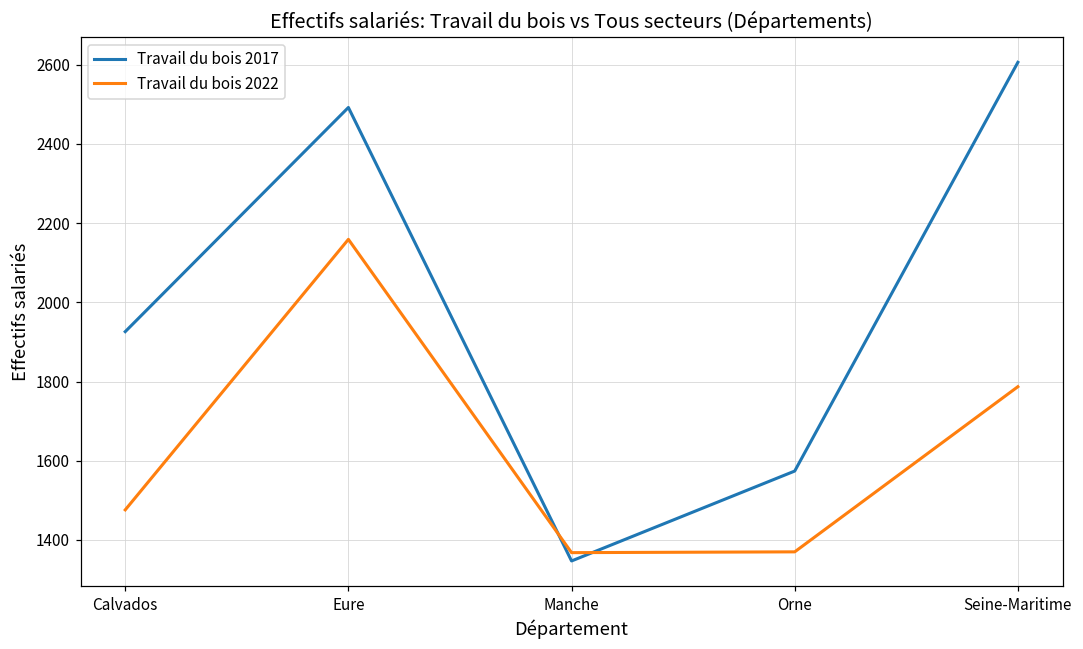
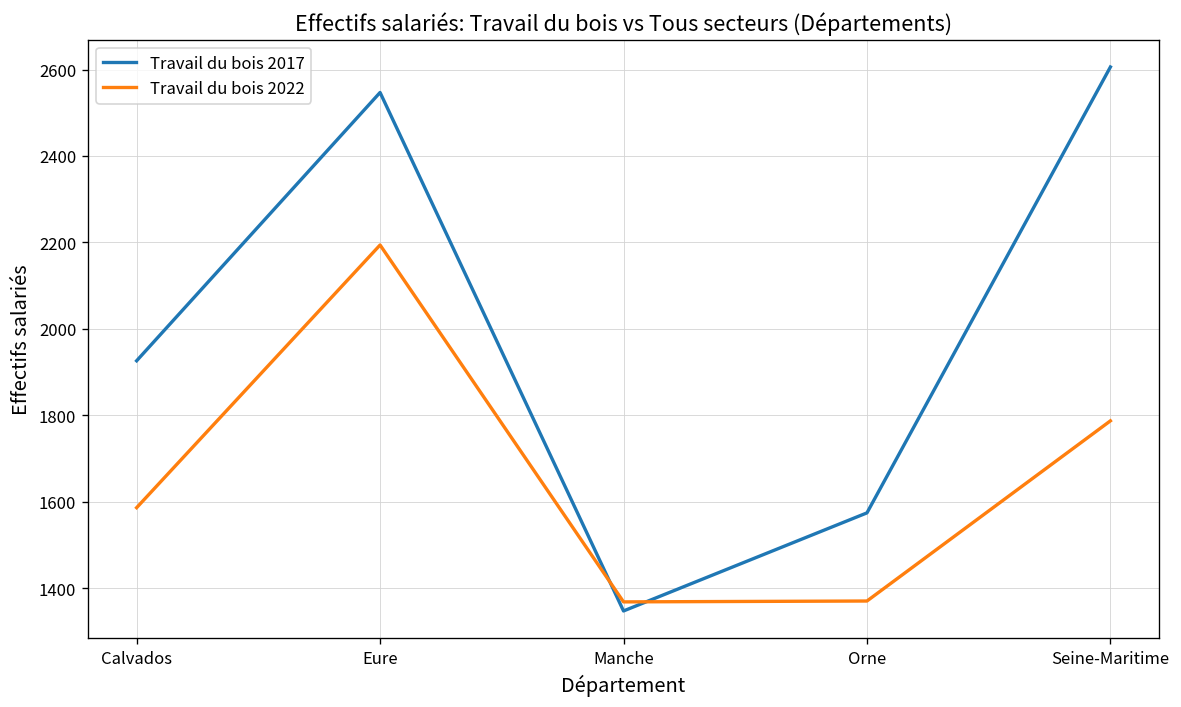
Travail du bois 2022, Calvados: 1480 -> 1590
Travail du bois 2017, Eure: 2490 -> 2550
Travail du bois 2022, Eure: 2160 -> 2190
